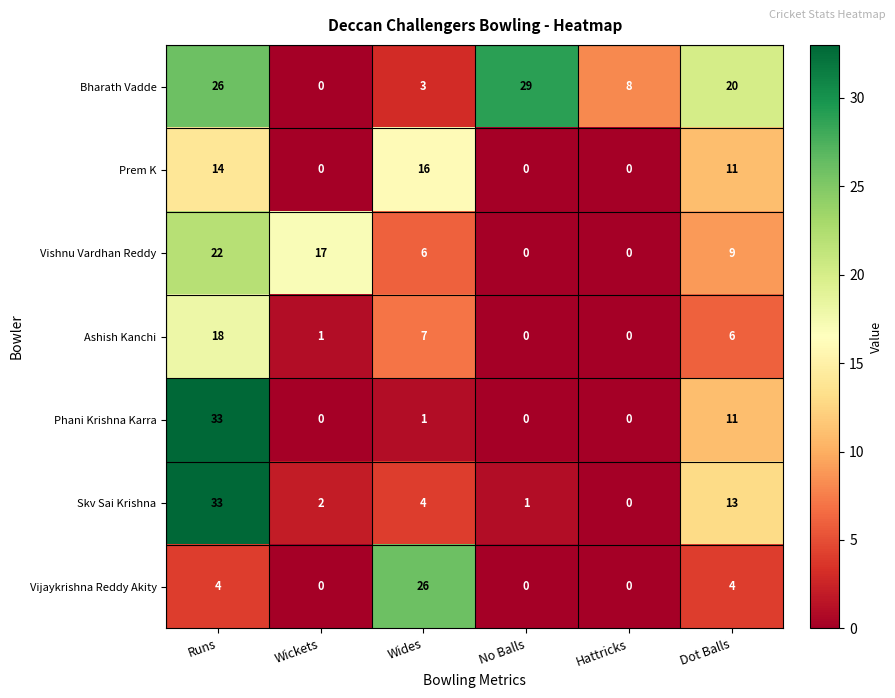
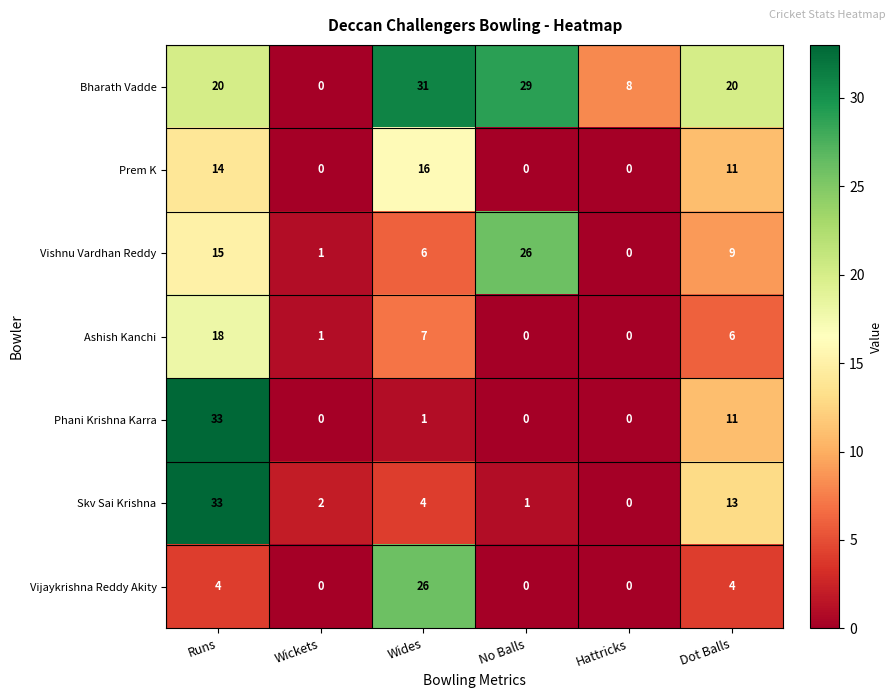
Bharath Vadde, Runs: 26 -> 20
Bharath Vadde, Wides: 3 -> 31
Vishnu Vardhan Reddy, Runs: 22 -> 15
Vishnu Vardhan Reddy, Wickets: 17 -> 1
Vishnu Vardhan Reddy, No Balls: 0 -> 26
